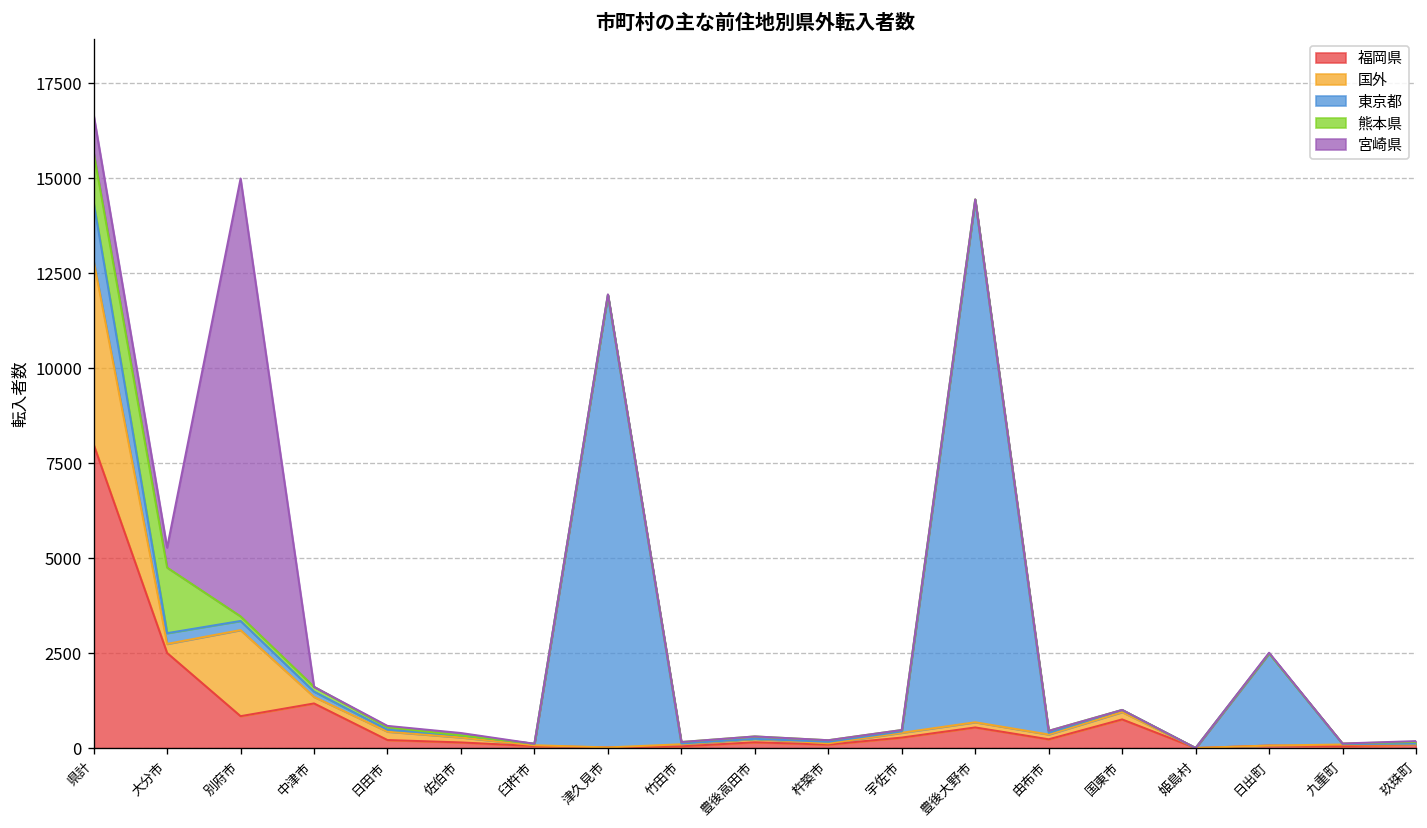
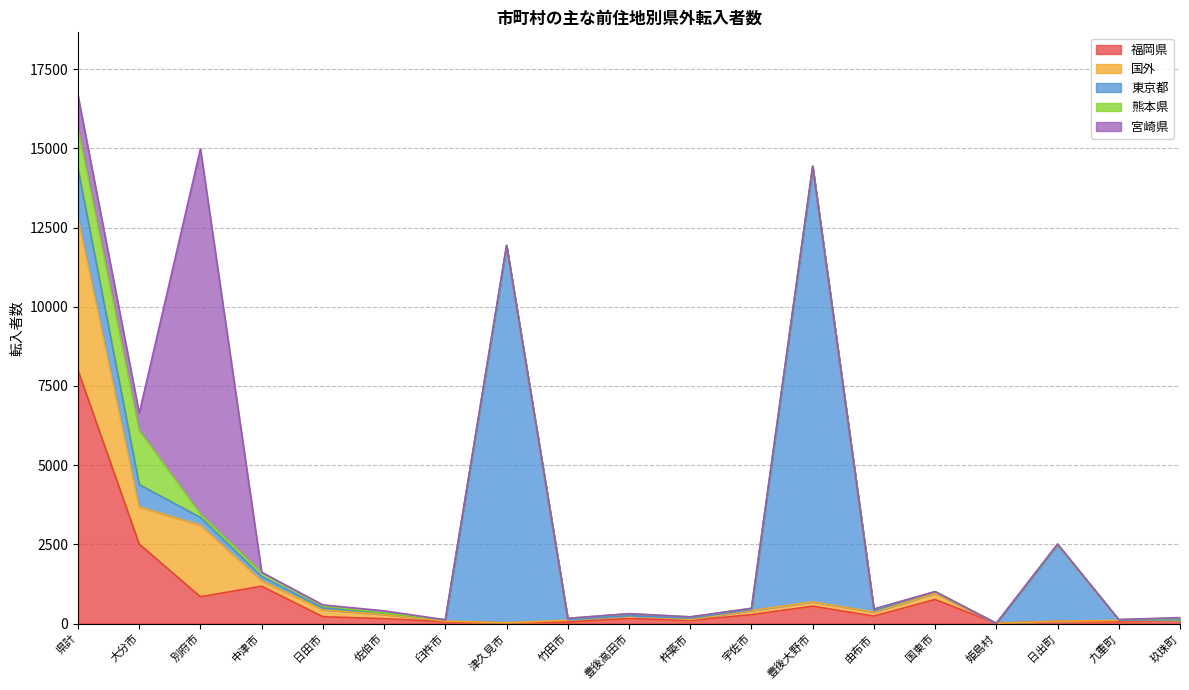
国外, 大分市: 200 -> 1200
東京都, 大分市: 300 -> 700
